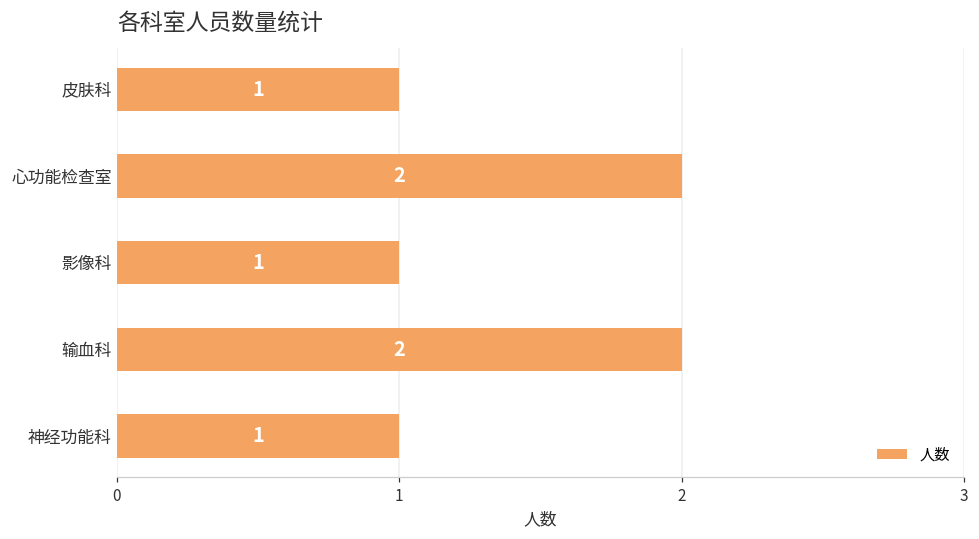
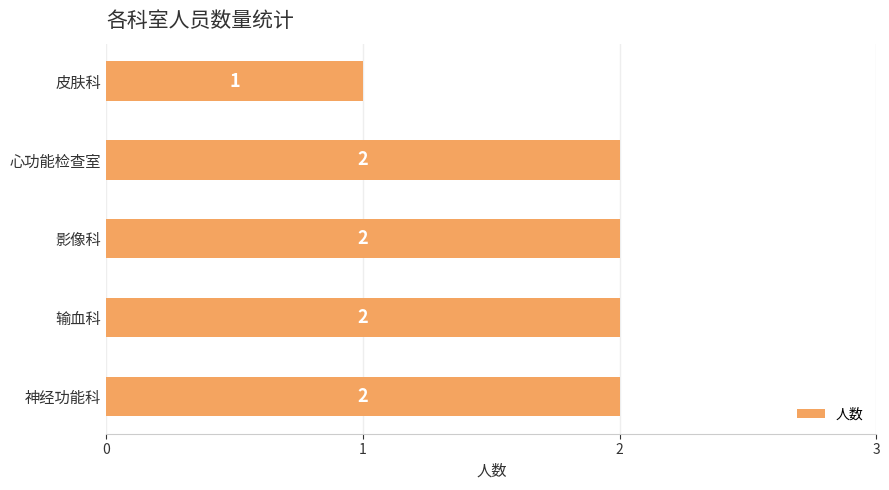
影像科: 1 -> 2
神经功能科: 1 -> 2
